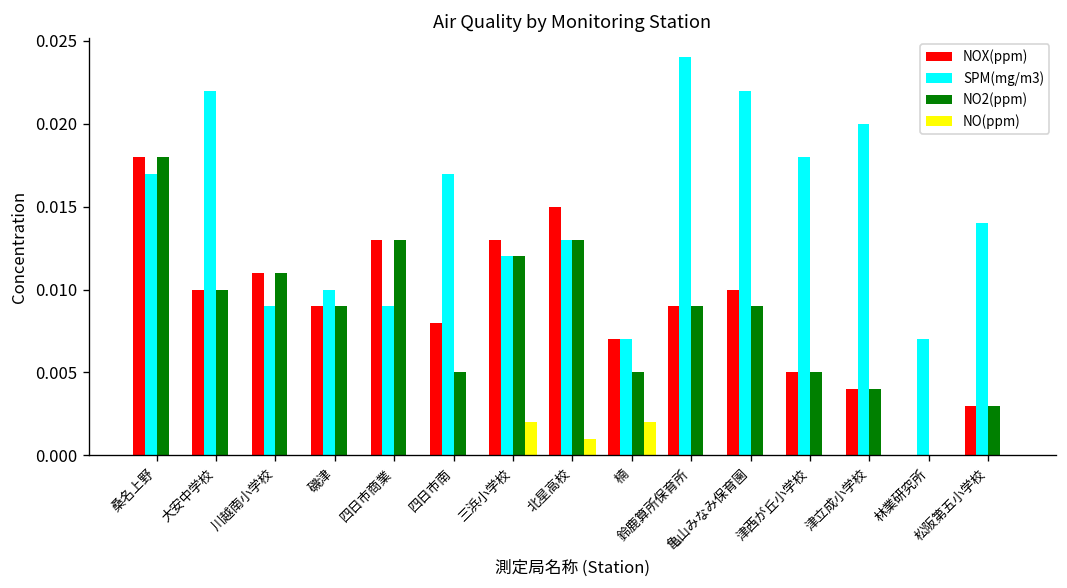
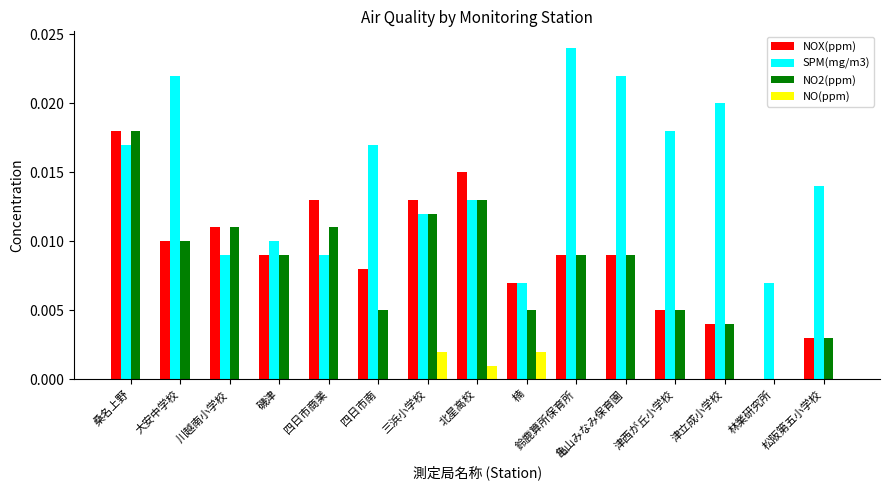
NO2(ppm), 四日市商業: 0.013 -> 0.011
NOX(ppm), 亀山みなみ保育園: 0.010 -> 0.009
